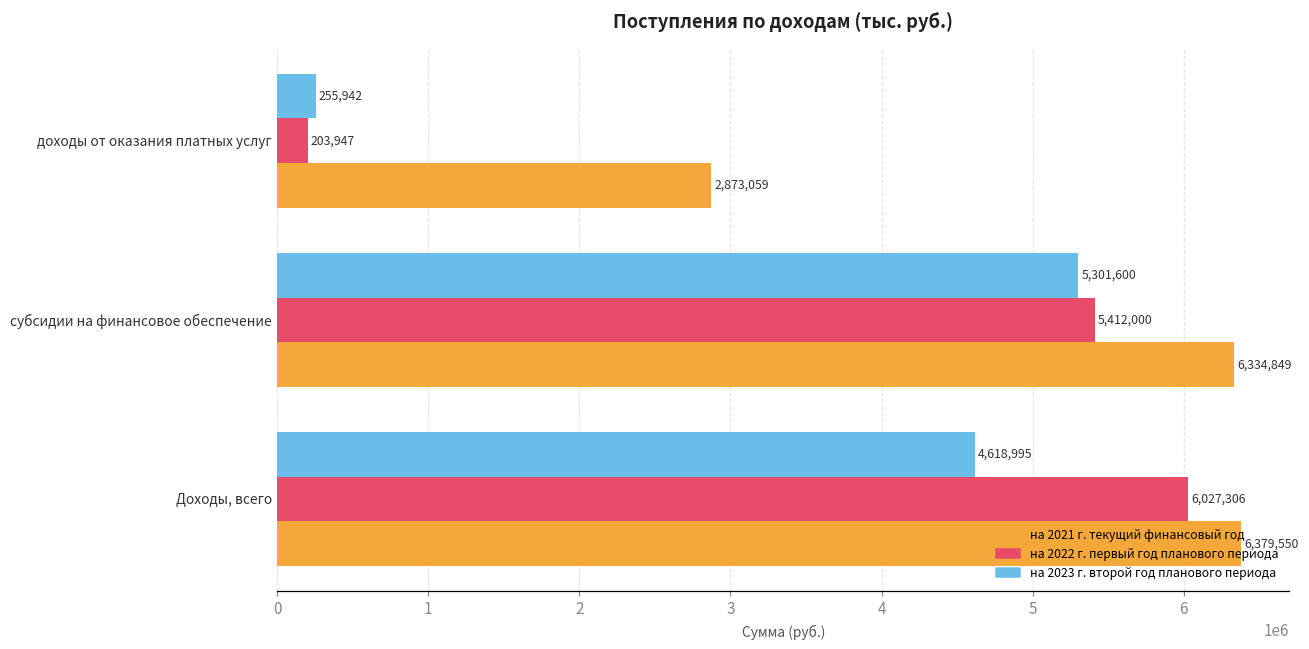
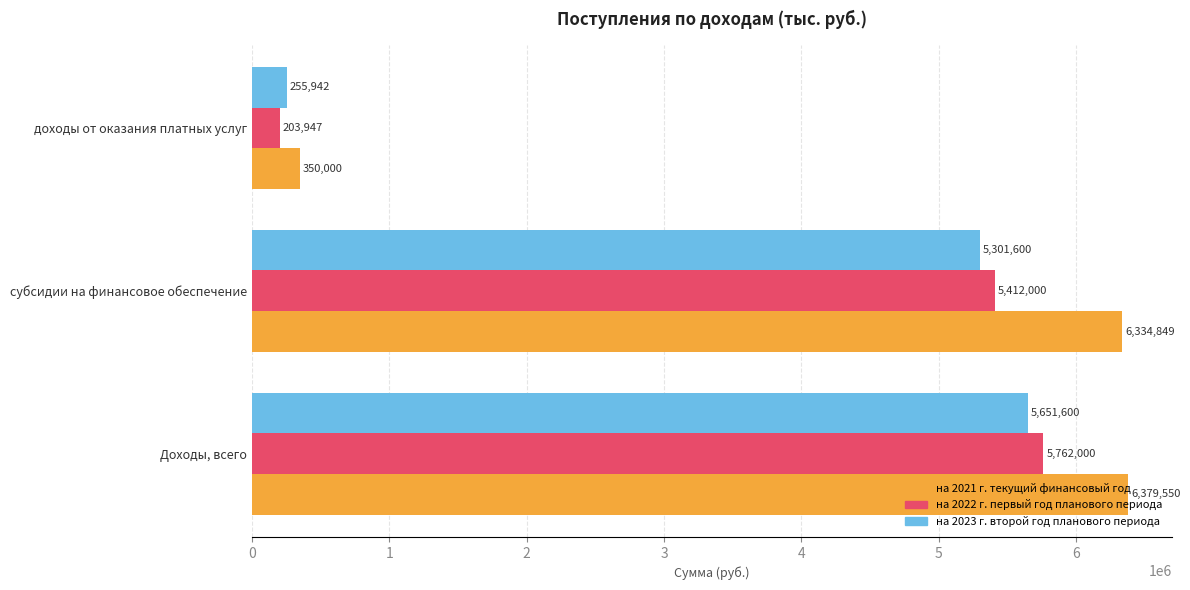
на 2021 г. текущий финансовый год, доходы от оказания платных услуг: 2,873,059 -> 350,000
на 2023 г. второй год планового периода, Доходы, всего: 4,618,995 -> 5,651,600
на 2022 г. первый год планового периода, Доходы, всего: 6,027,306 -> 5,762,000
